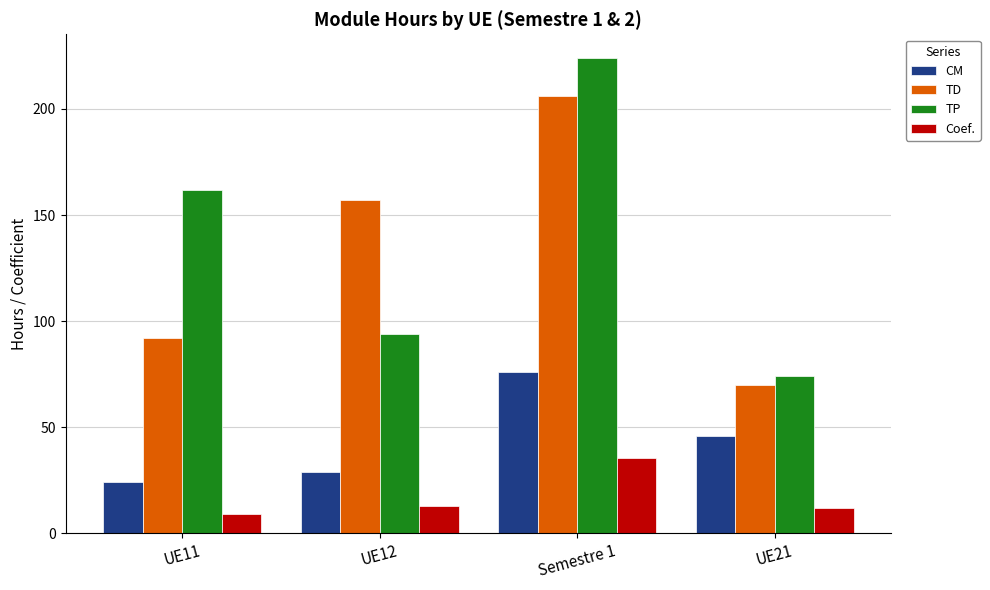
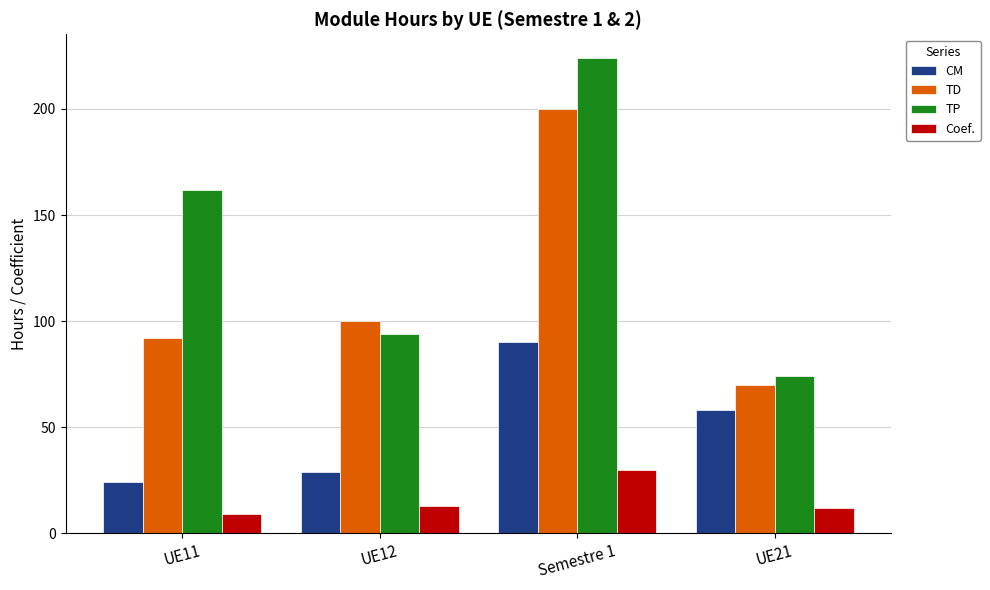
TD, UE12: 157 -> 100
CM, Semestre 1: 76 -> 90
TD, Semestre 1: 206 -> 200
Coef., Semestre 1: 36 -> 30
CM, UE21: 46 -> 58
